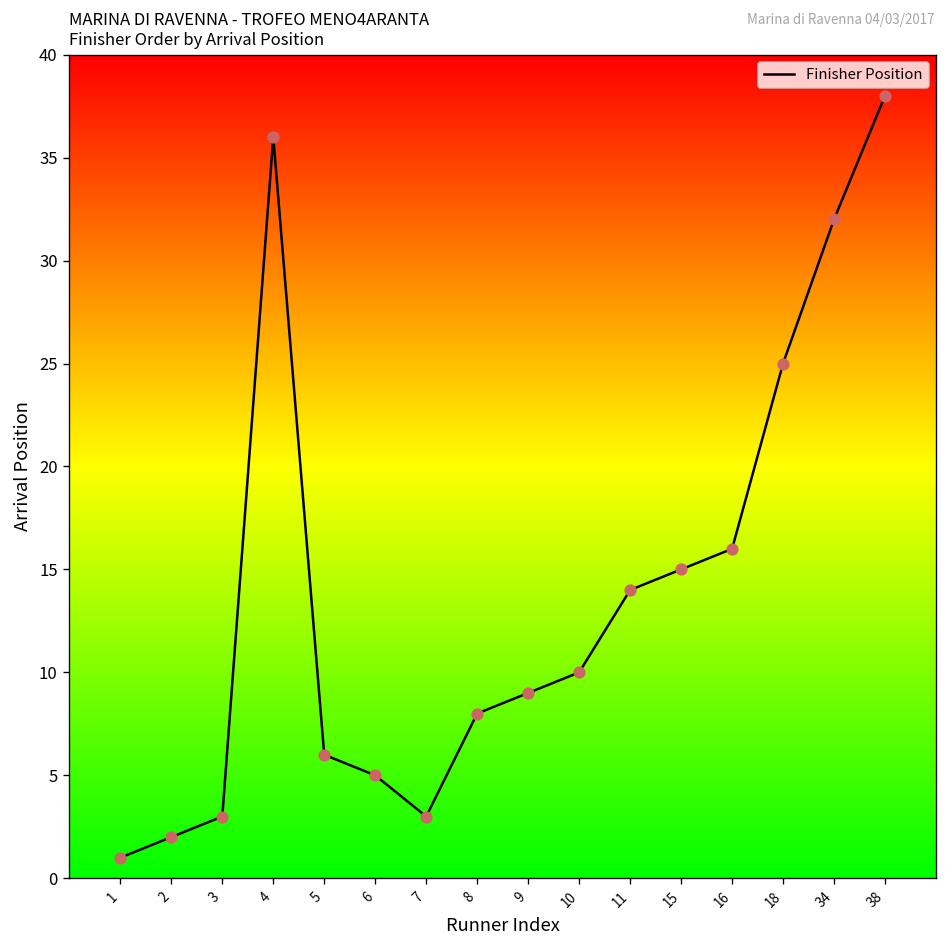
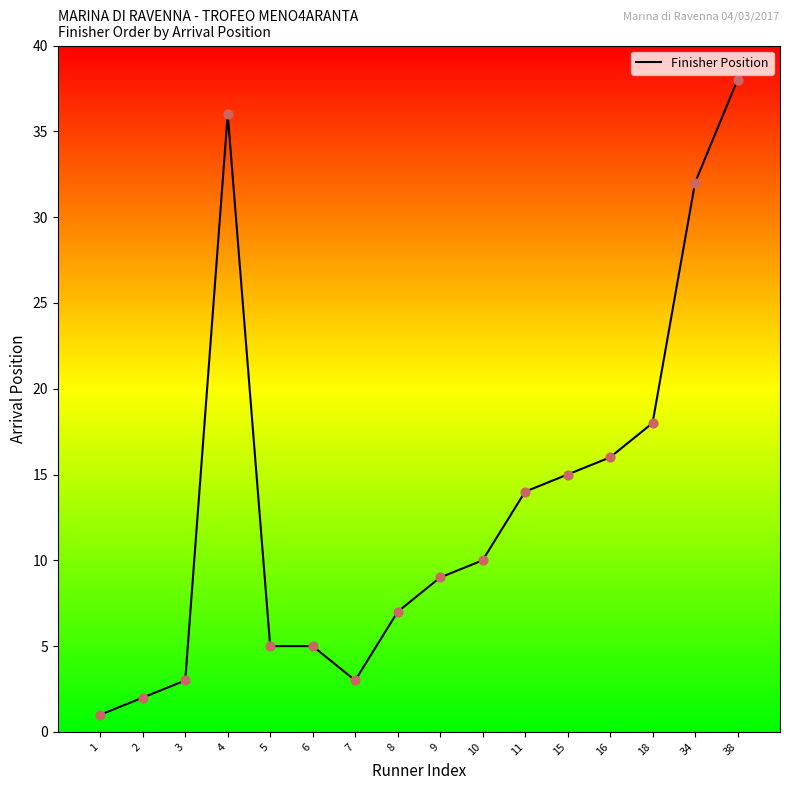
5: 6 -> 5
8: 8 -> 7
18: 25 -> 18
